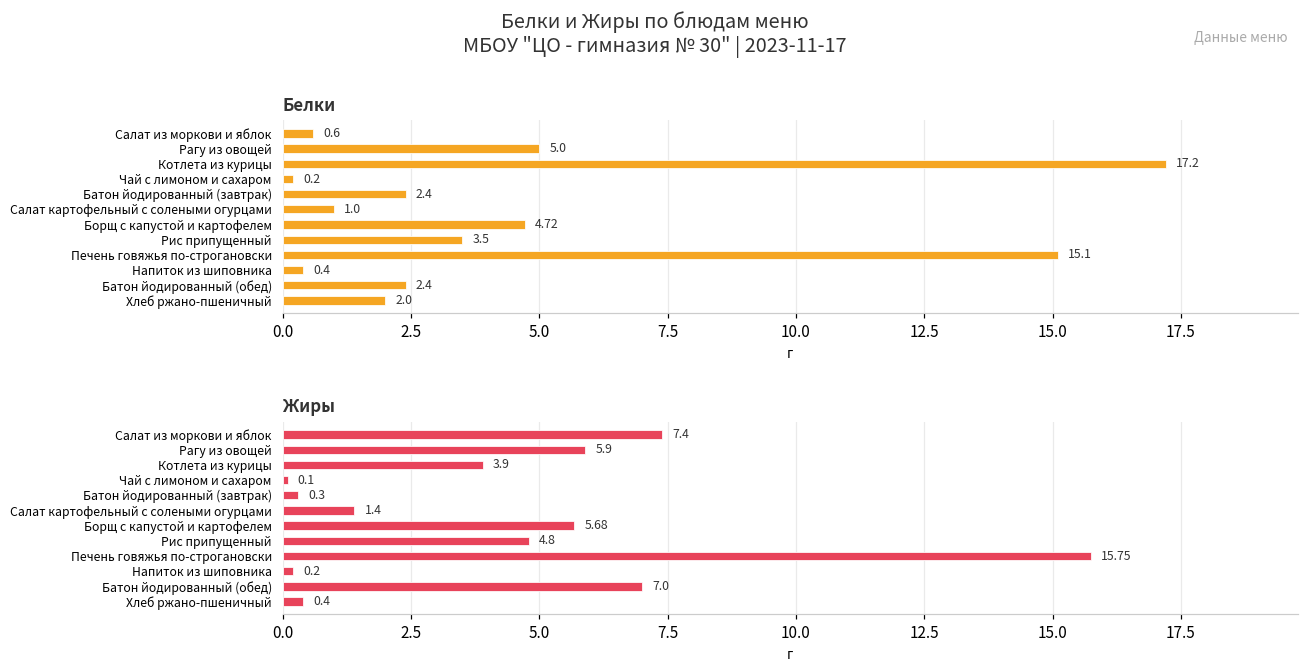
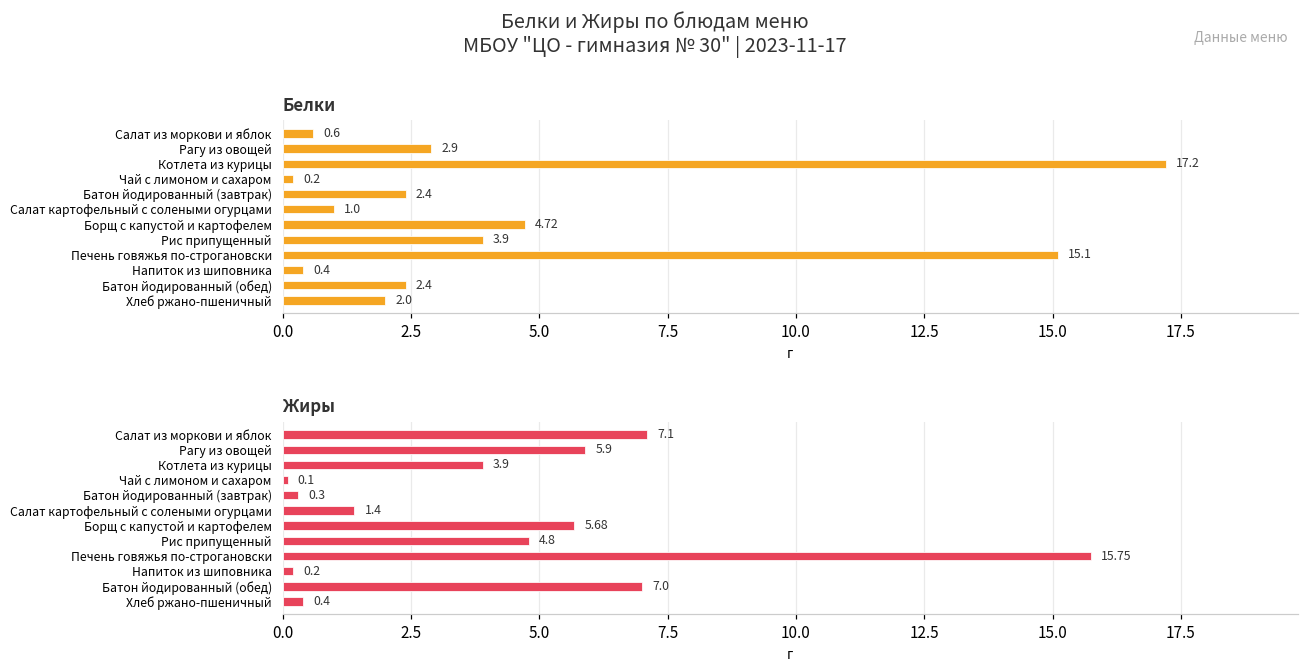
Белки, Рагу из овощей: 5.0 -> 2.9
Белки, Рис припущенный: 3.5 -> 3.9
Жиры, Салат из моркови и яблок: 7.4 -> 7.1
